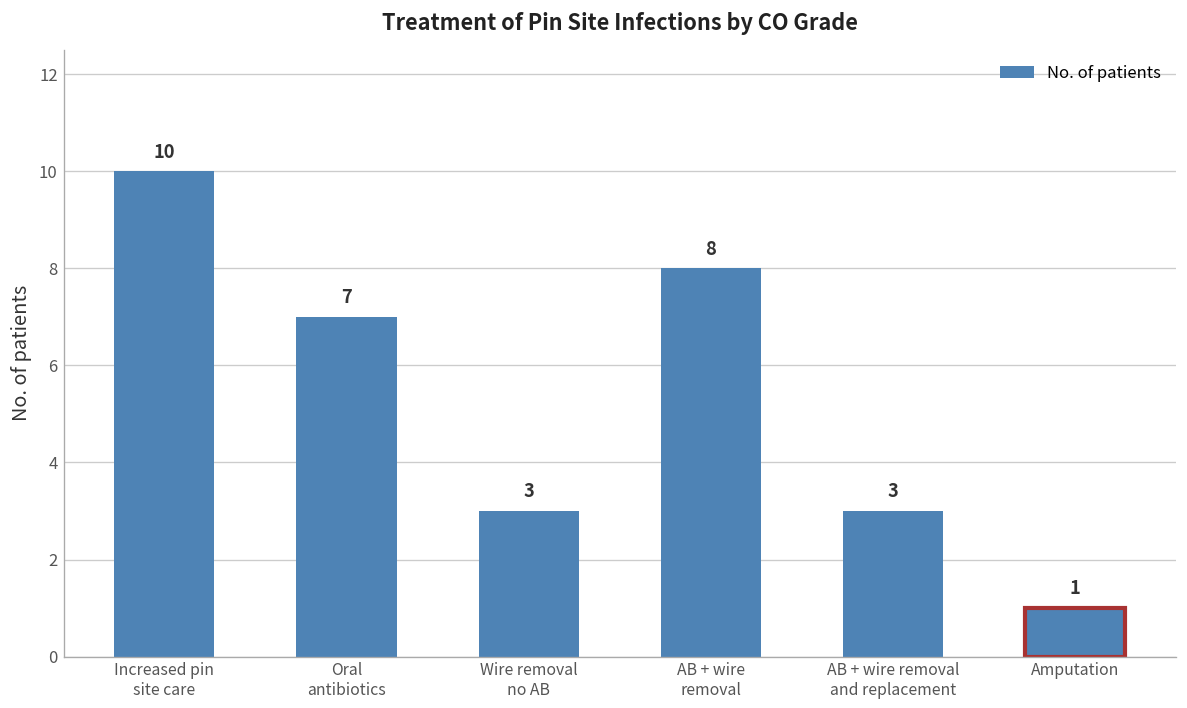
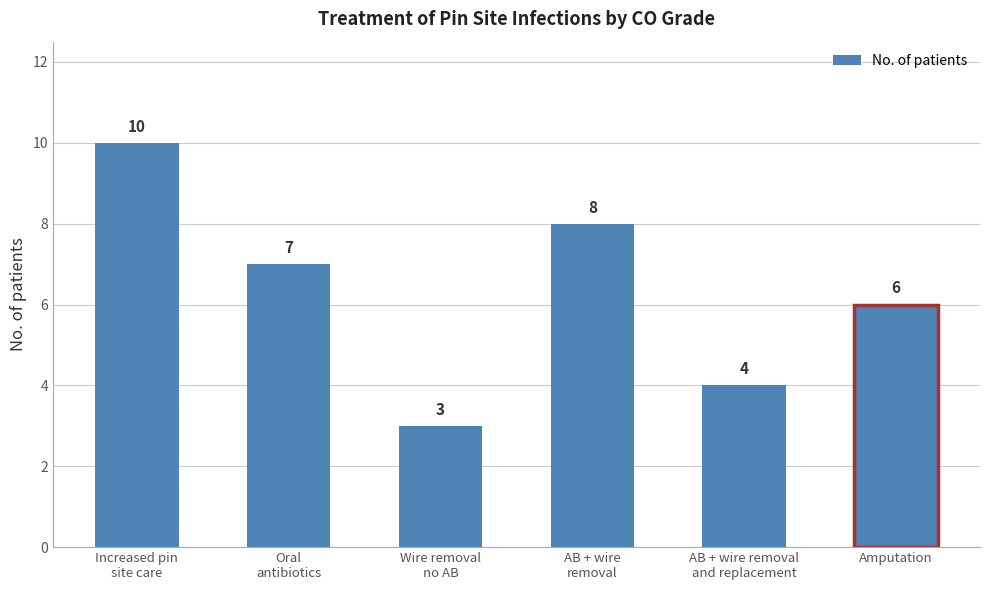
AB + wire removal and replacement: 3 -> 4
Amputation: 1 -> 6
